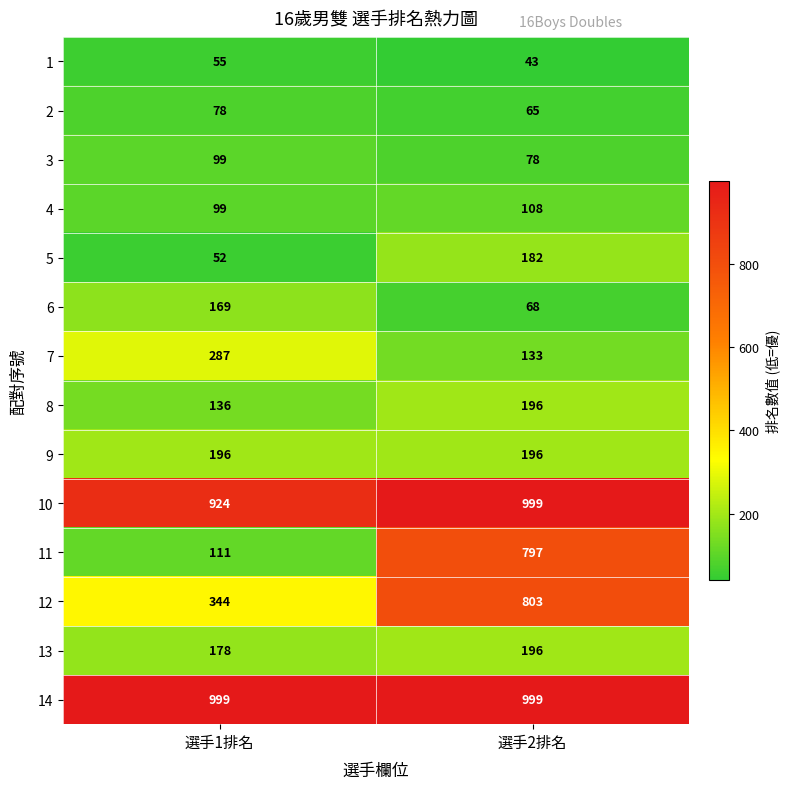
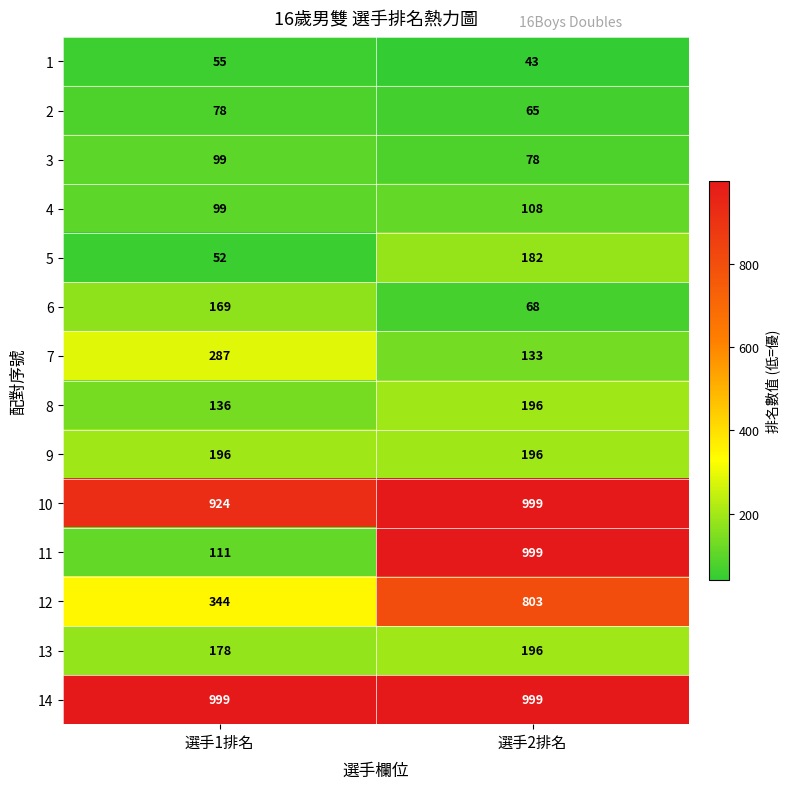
11, 選手2排名: 797 -> 999
